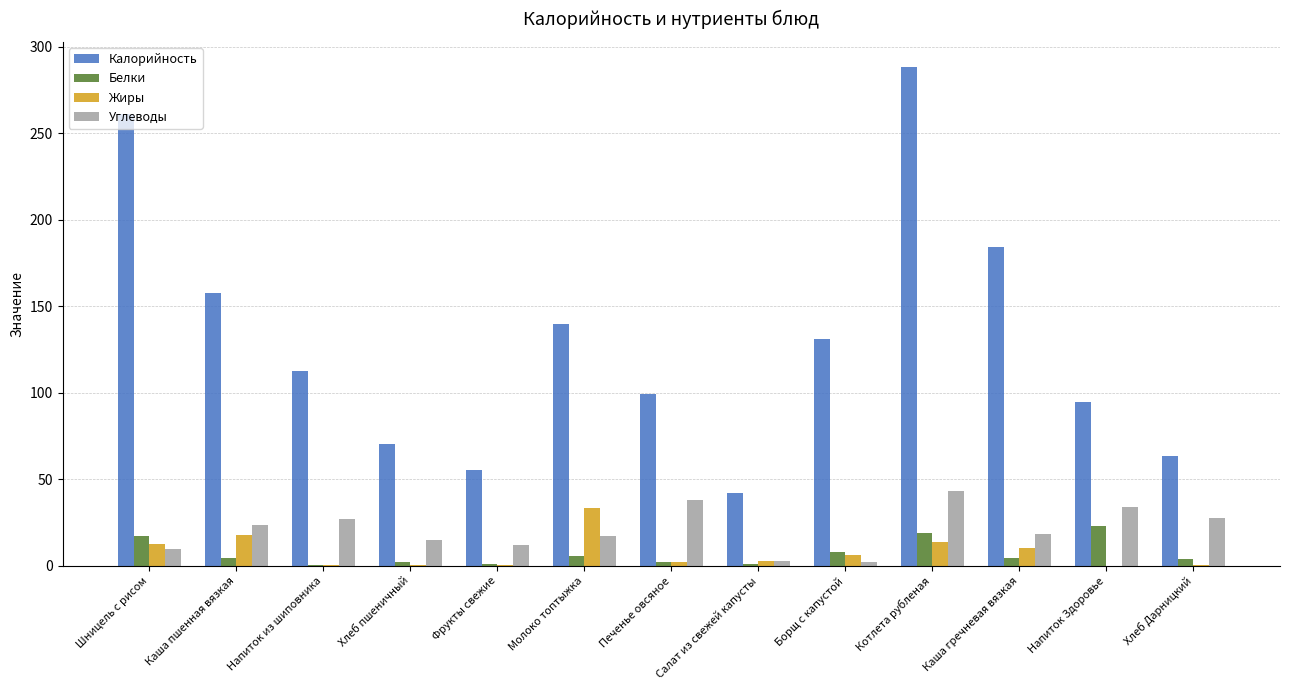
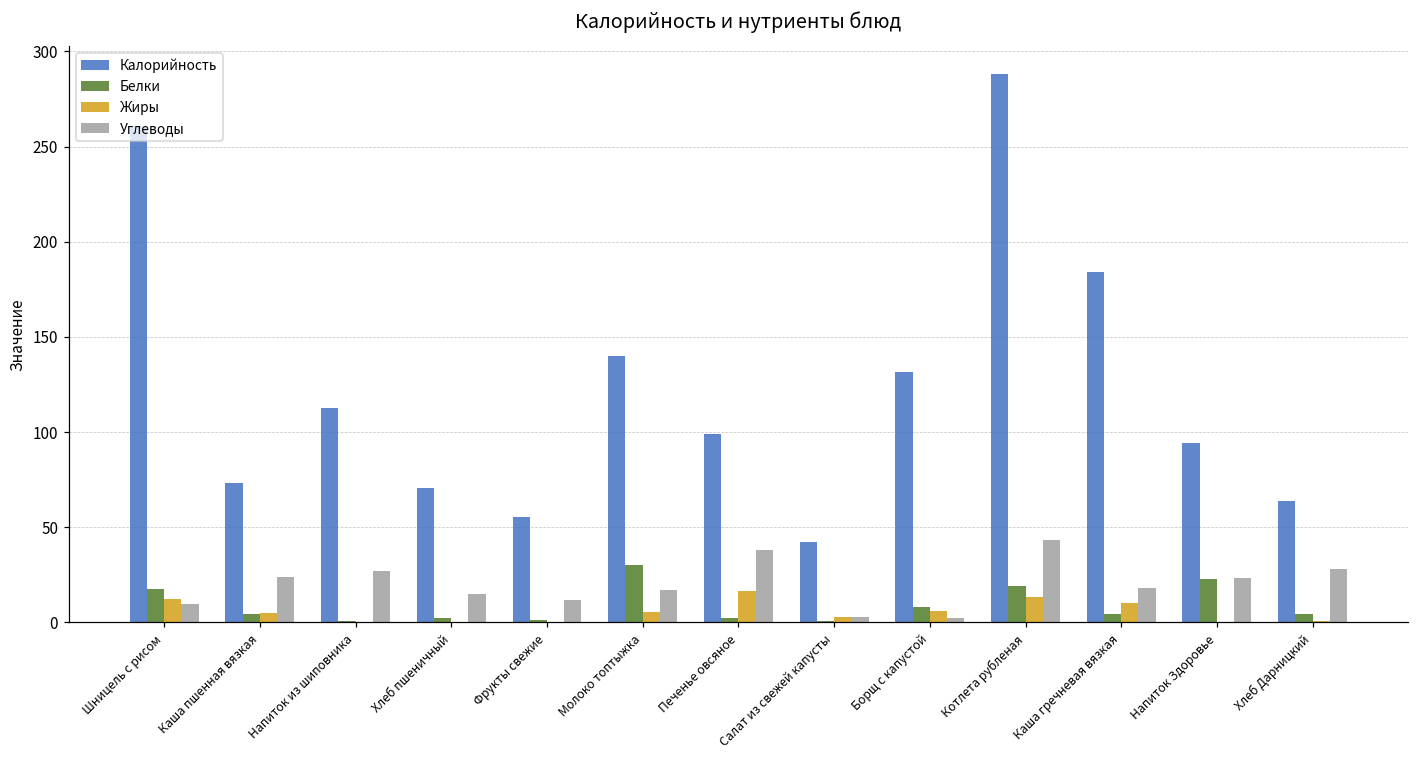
Калорийность, Каша пшенная вязкая: 158 -> 73
Жиры, Каша пшенная вязкая: 18 -> 5
Белки, Молоко топтыжка: 5 -> 30
Жиры, Молоко топтыжка: 33 -> 6
Жиры, Печенье овсяное: 2 -> 16
Углеводы, Напиток Здоровье: 34 -> 23
